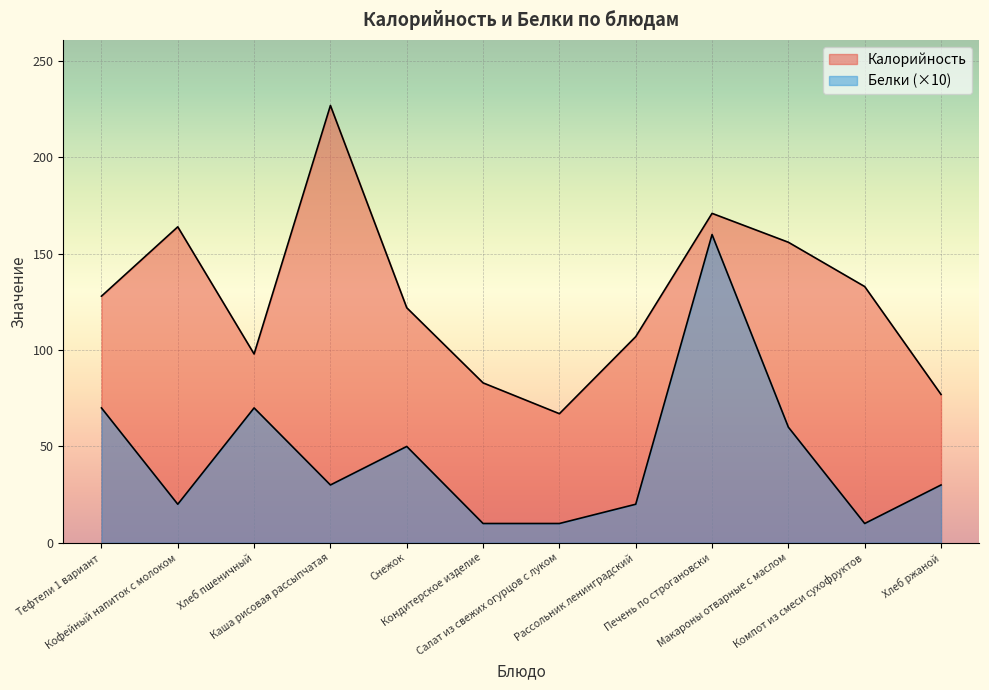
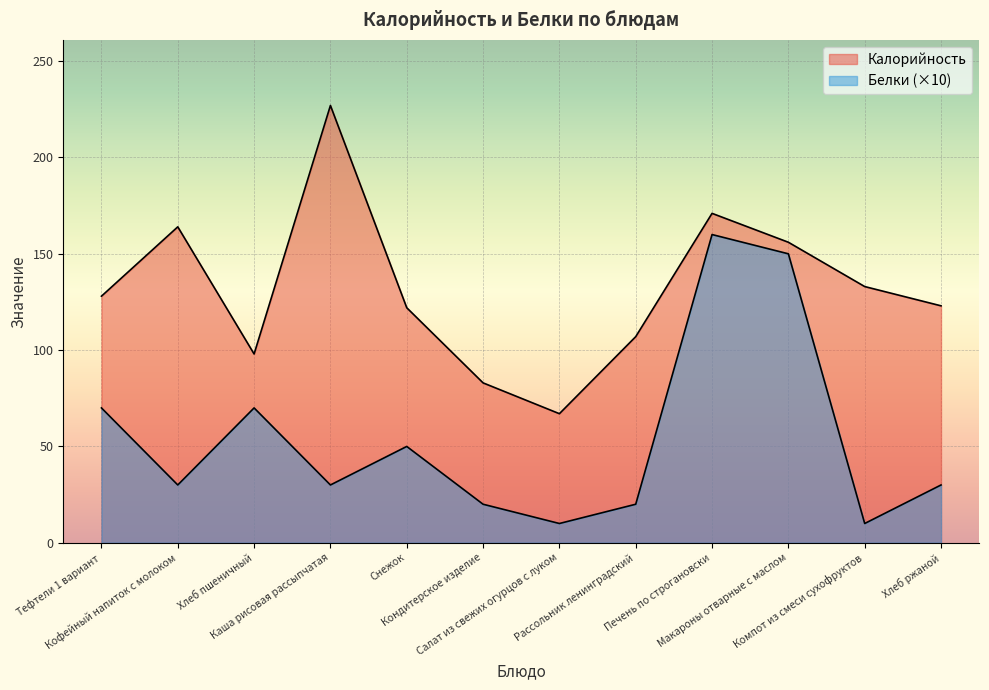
Белки (×10), Кофейный напиток с молоком: 20 -> 30
Белки (×10), Кондитерское изделие: 10 -> 20
Белки (×10), Макароны отварные с маслом: 60 -> 150
Калорийность, Хлеб ржаной: 77 -> 123
